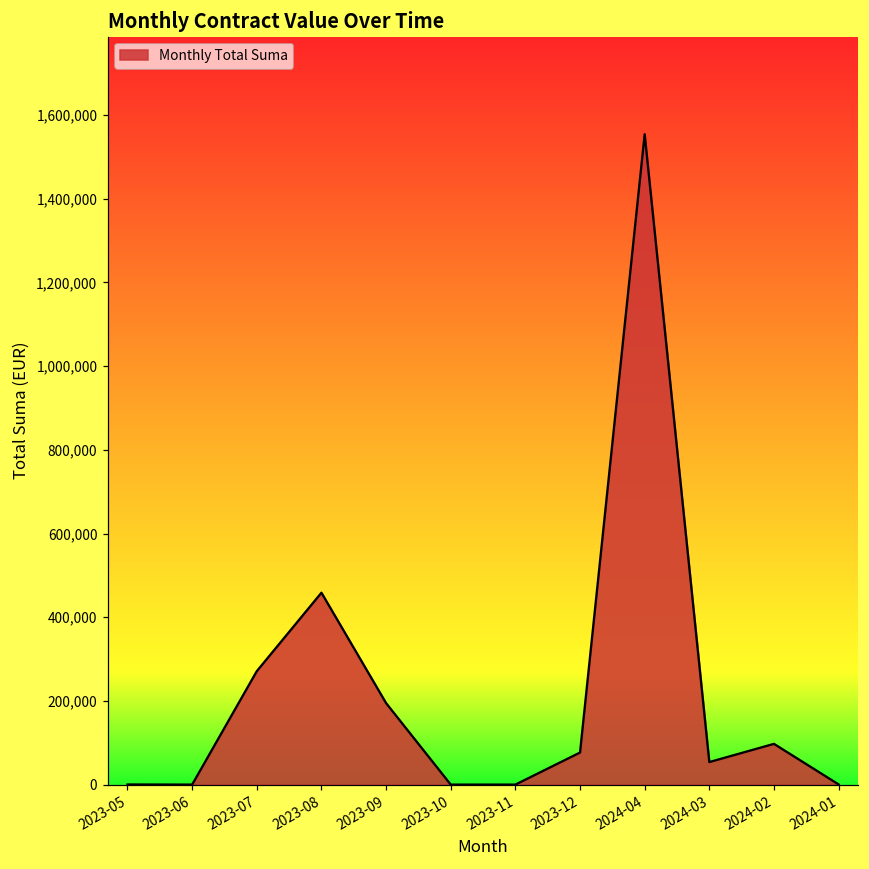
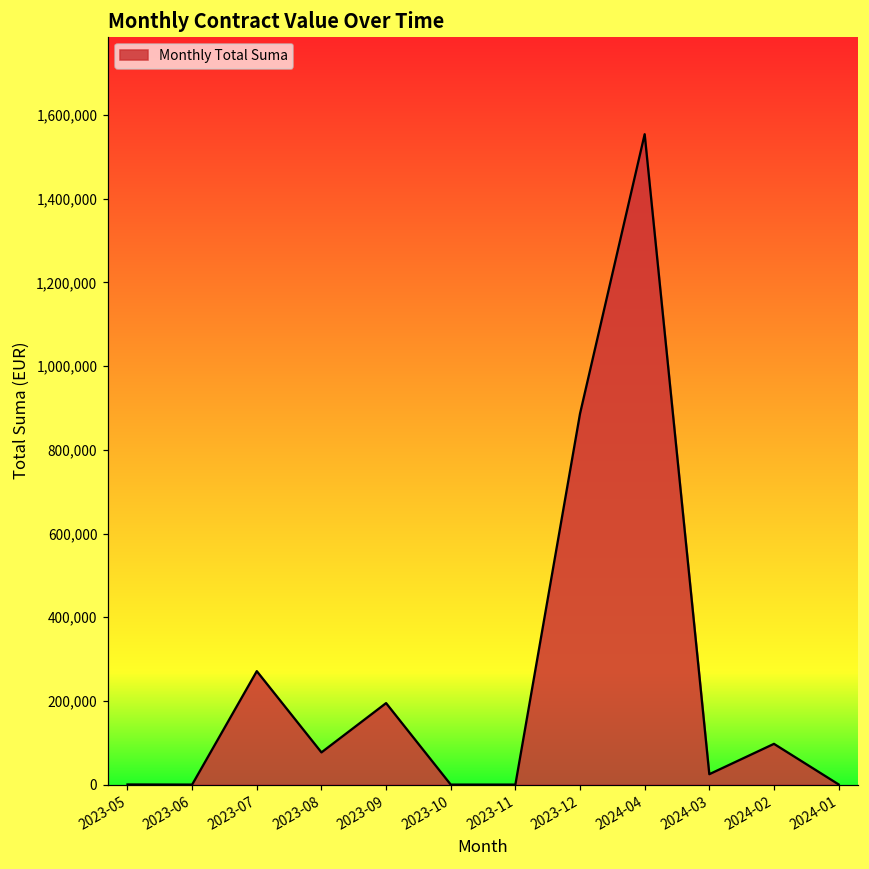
2023-08: 460,000 -> 80,000
2023-12: 80,000 -> 890,000
2024-03: 50,000 -> 20,000
